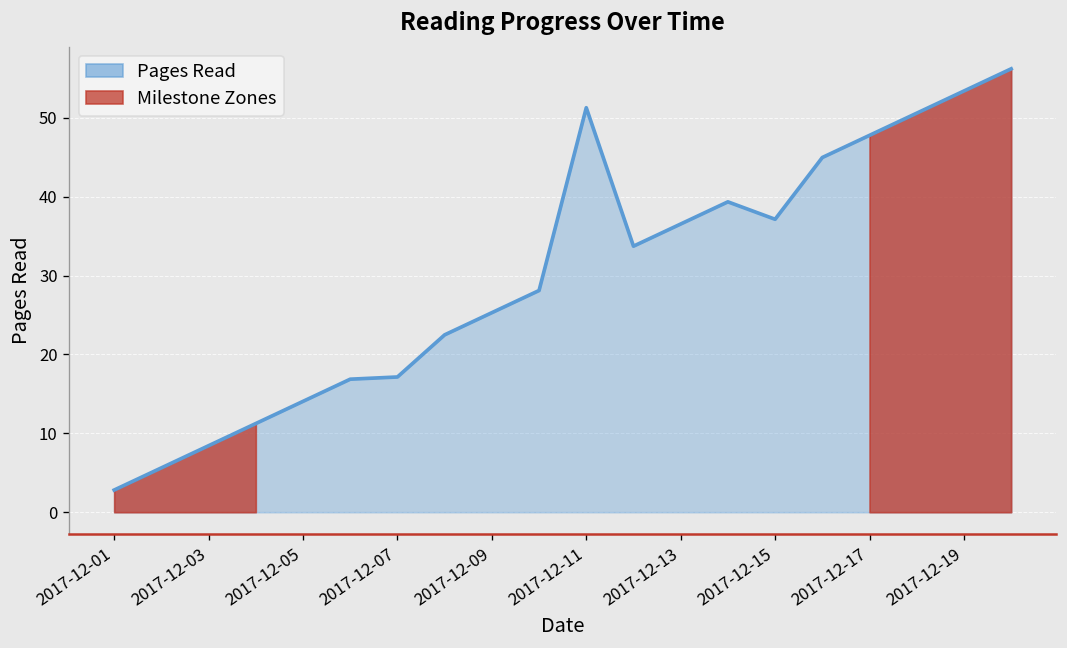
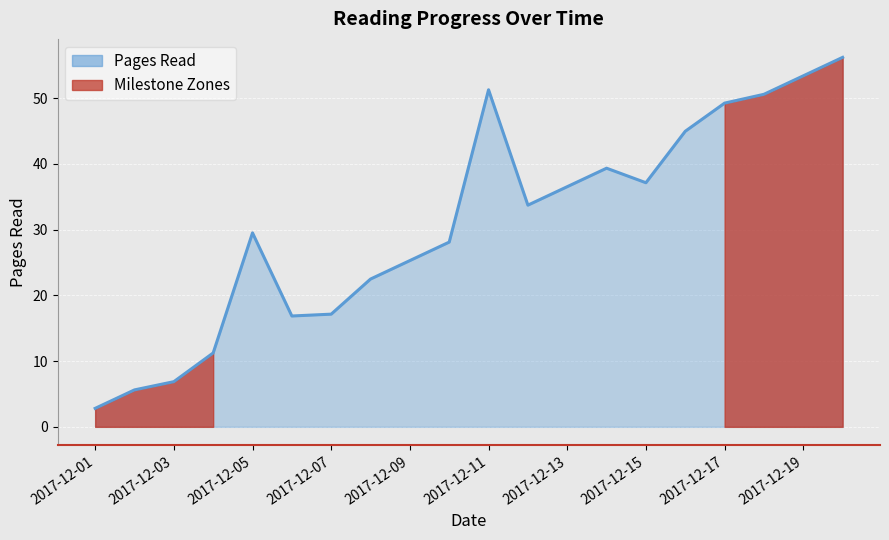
Pages Read, 2017-12-03: 8 -> 7
Pages Read, 2017-12-05: 14 -> 30
Pages Read, 2017-12-17: 48 -> 49
